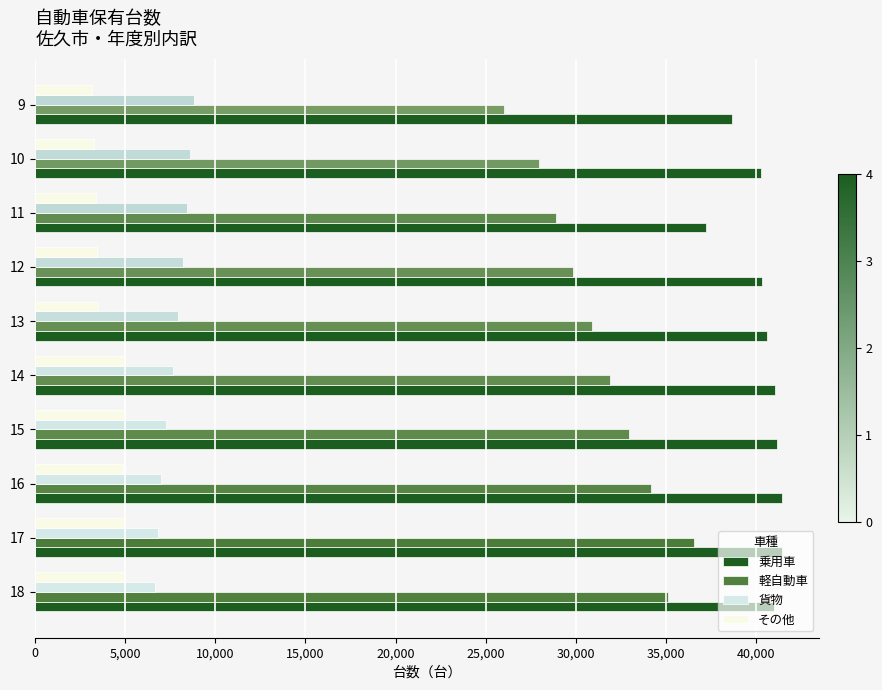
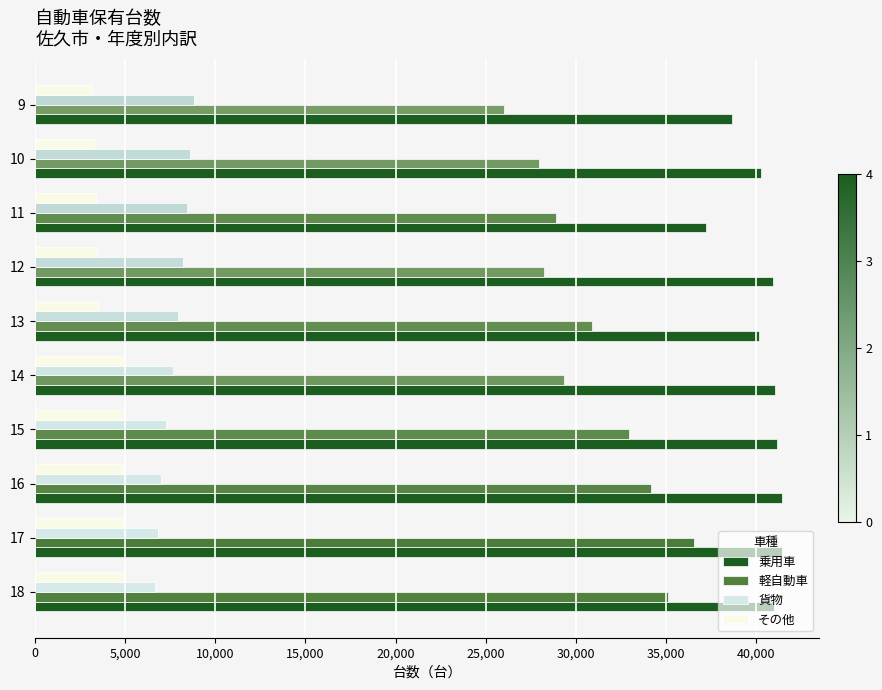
軽自動車, 12: 29,800 -> 28,200
乗用車, 12: 40,400 -> 40,900
乗用車, 13: 40,600 -> 40,200
軽自動車, 14: 31,900 -> 29,400
